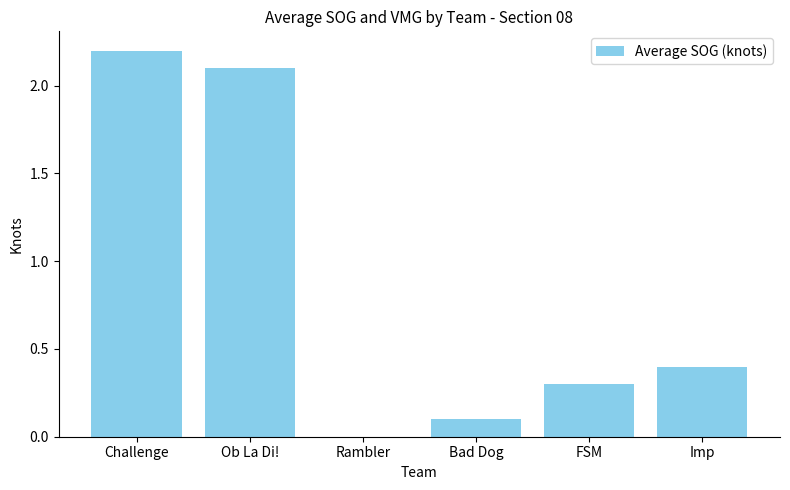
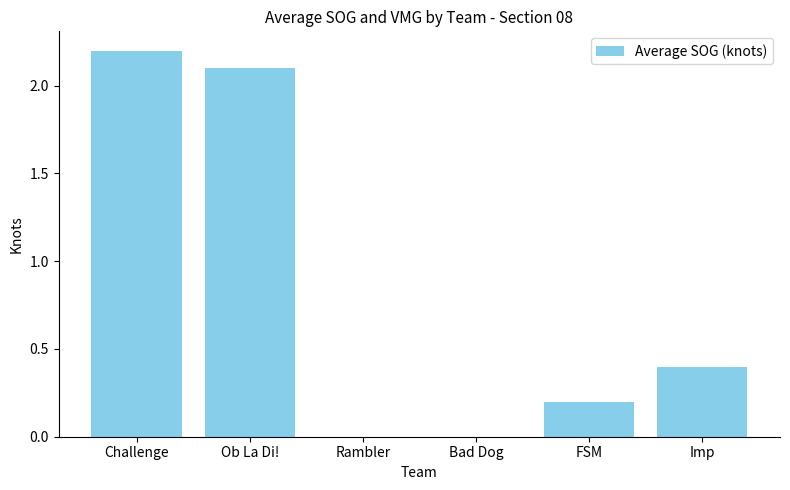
Bad Dog: 0.1 -> 0.0
FSM: 0.3 -> 0.2
